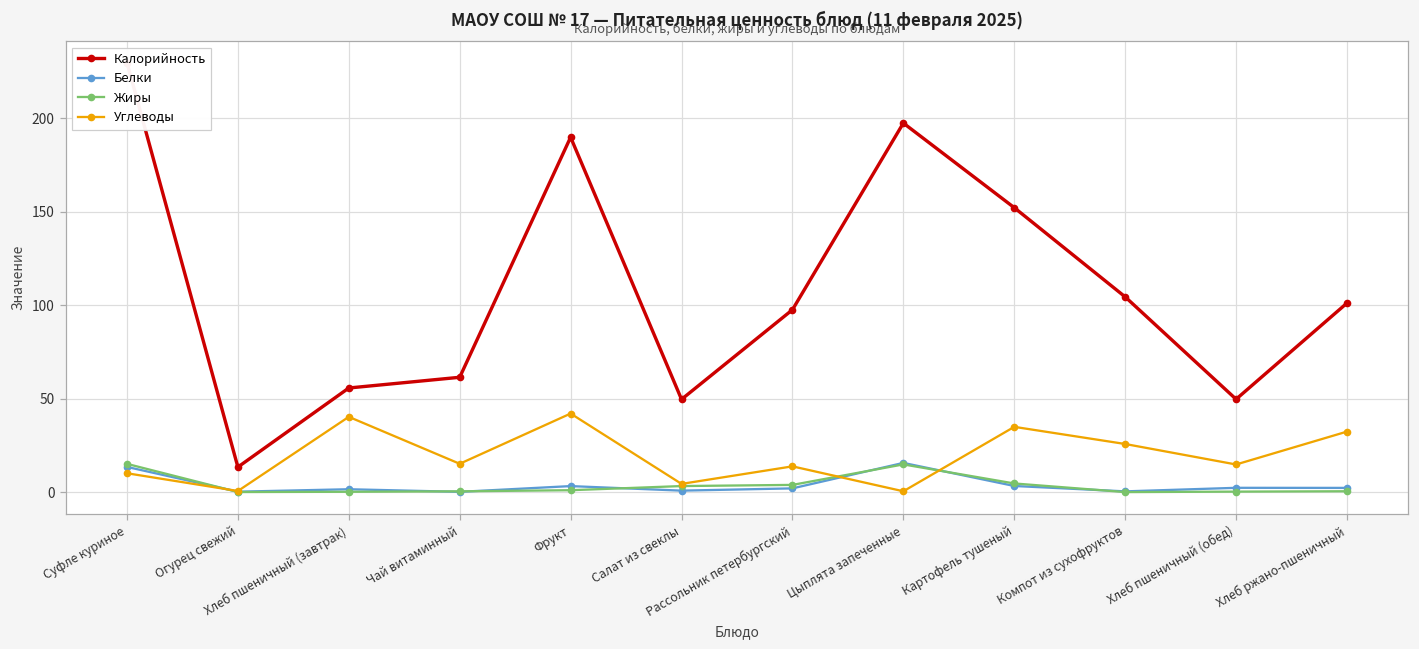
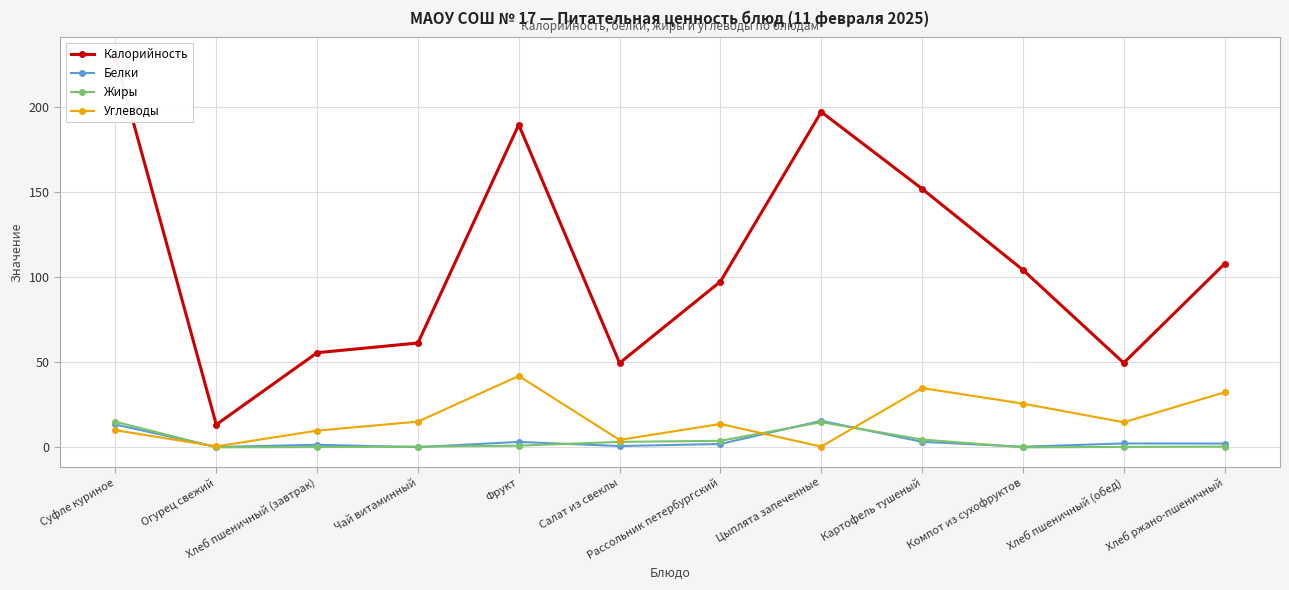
Углеводы, Хлеб пшеничный (завтрак): 40 -> 10
Калорийность, Хлеб ржано-пшеничный: 101 -> 108
